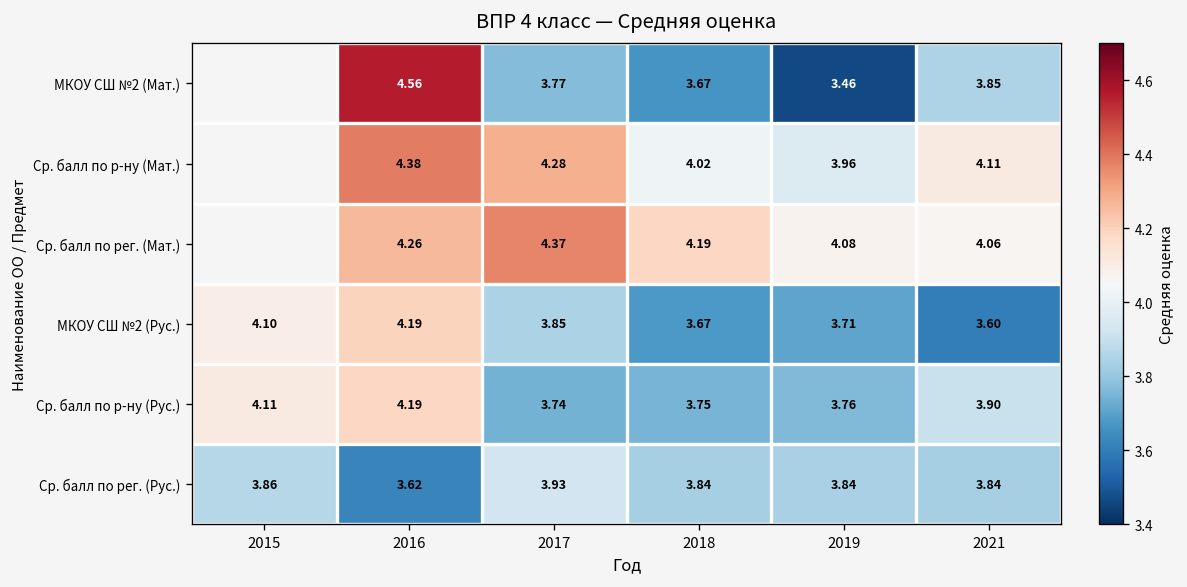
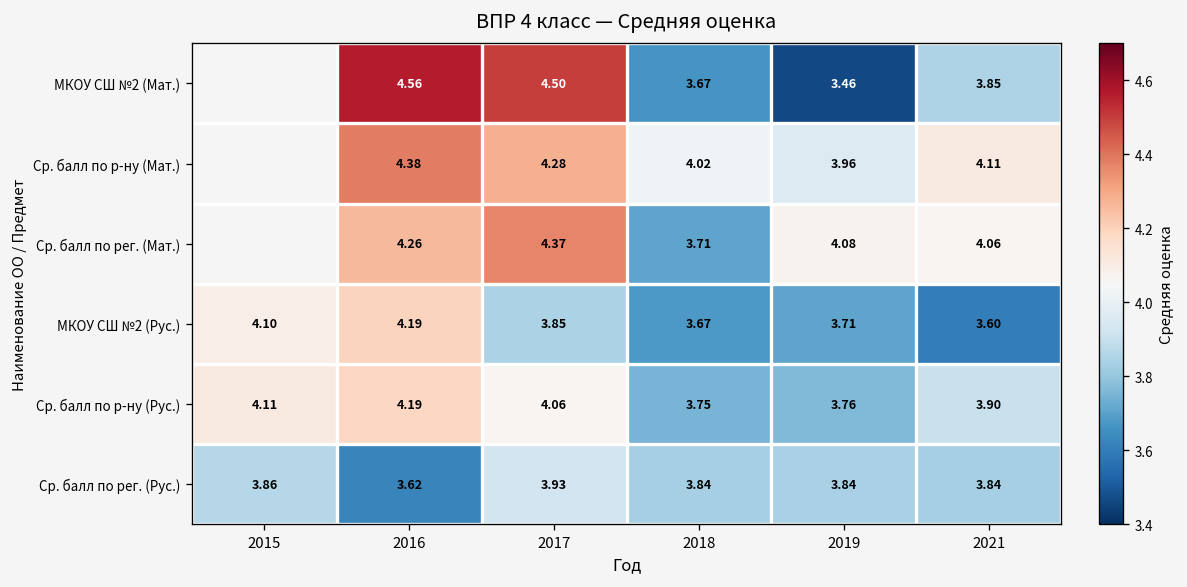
МКОУ СШ №2 (Мат.), 2017: 3.77 -> 4.50
Ср. балл по рег. (Мат.), 2018: 4.19 -> 3.71
Ср. балл по р-ну (Рус.), 2017: 3.74 -> 4.06
